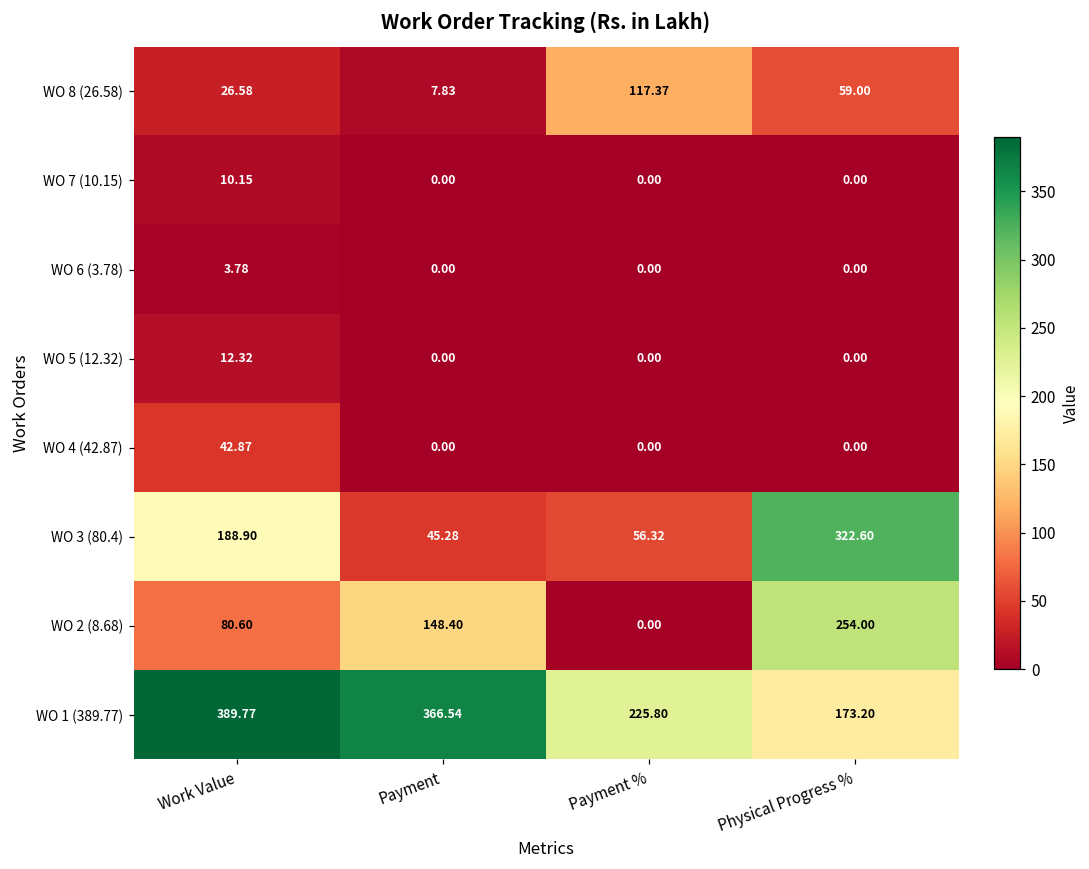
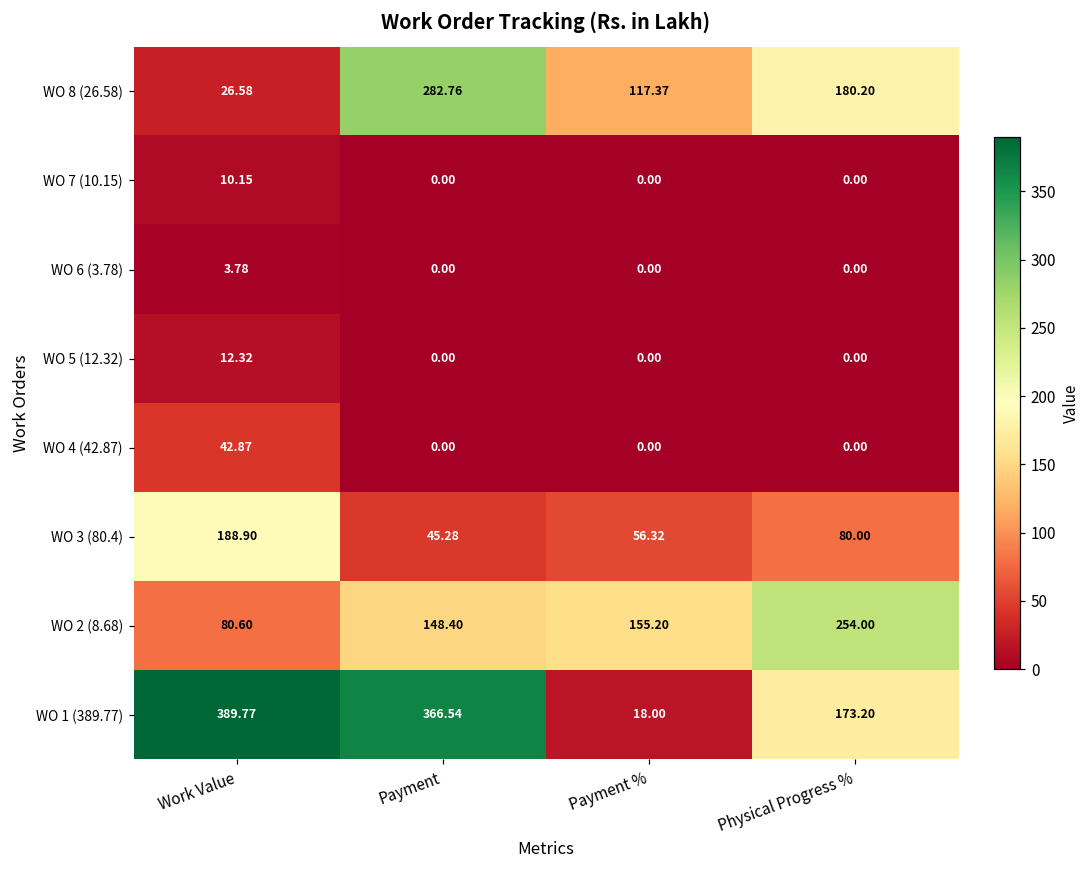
WO 8 (26.58), Payment: 7.83 -> 282.76
WO 8 (26.58), Physical Progress %: 59.00 -> 180.20
WO 3 (80.4), Physical Progress %: 322.60 -> 80.00
WO 2 (8.68), Payment %: 0.00 -> 155.20
WO 1 (389.77), Payment %: 225.80 -> 18.00
